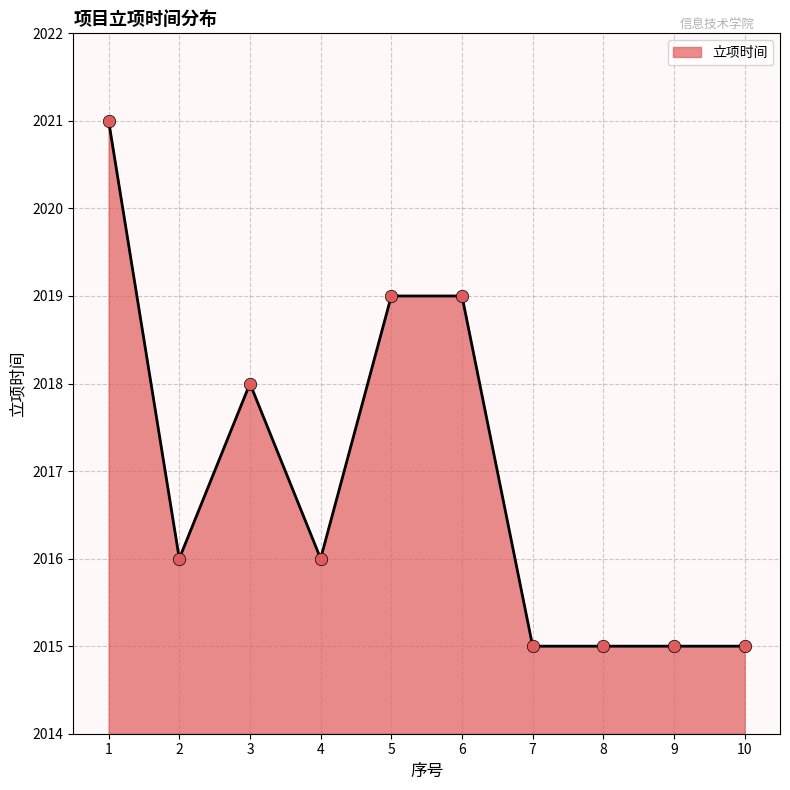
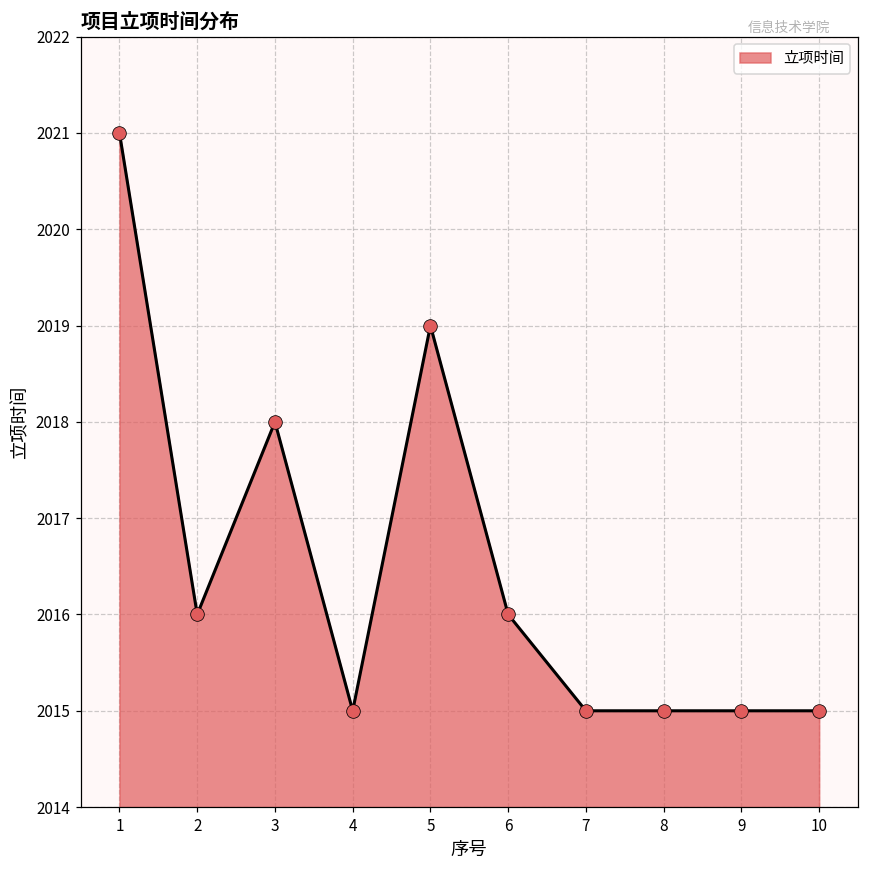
4: 2016 -> 2015
6: 2019 -> 2016
